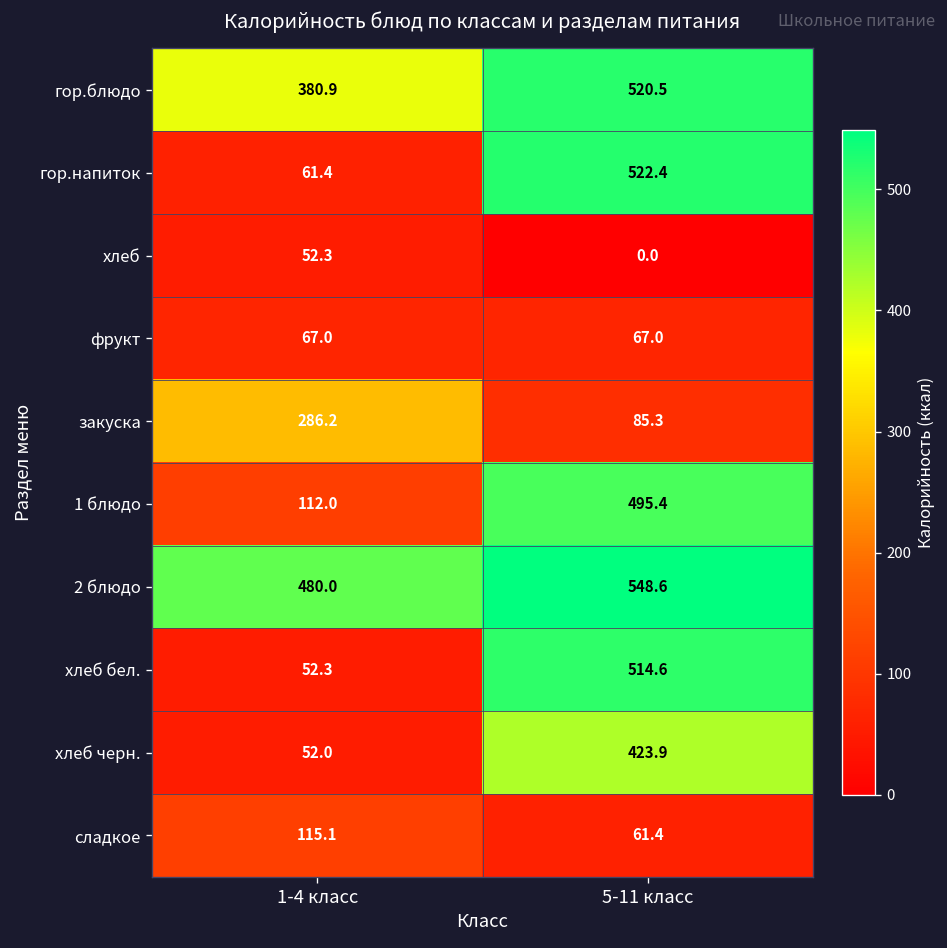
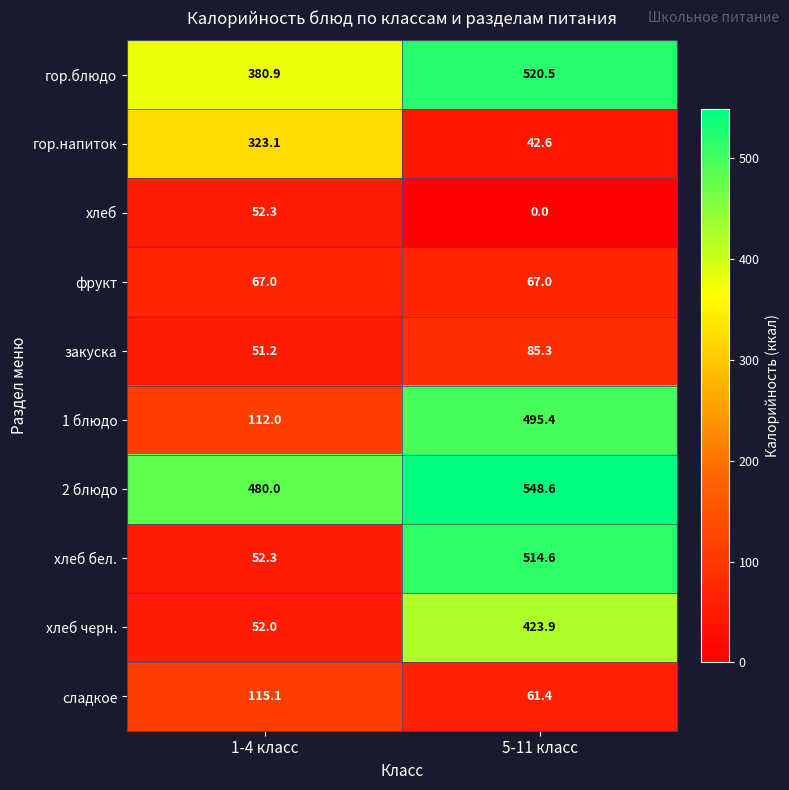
гор.напиток, 1-4 класс: 61.4 -> 323.1
гор.напиток, 5-11 класс: 522.4 -> 42.6
закуска, 1-4 класс: 286.2 -> 51.2
